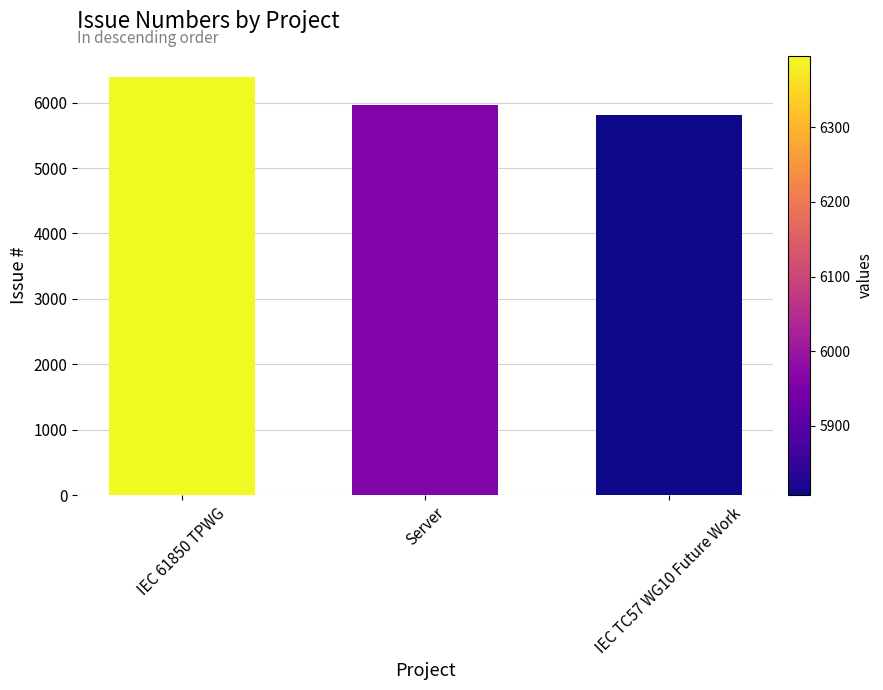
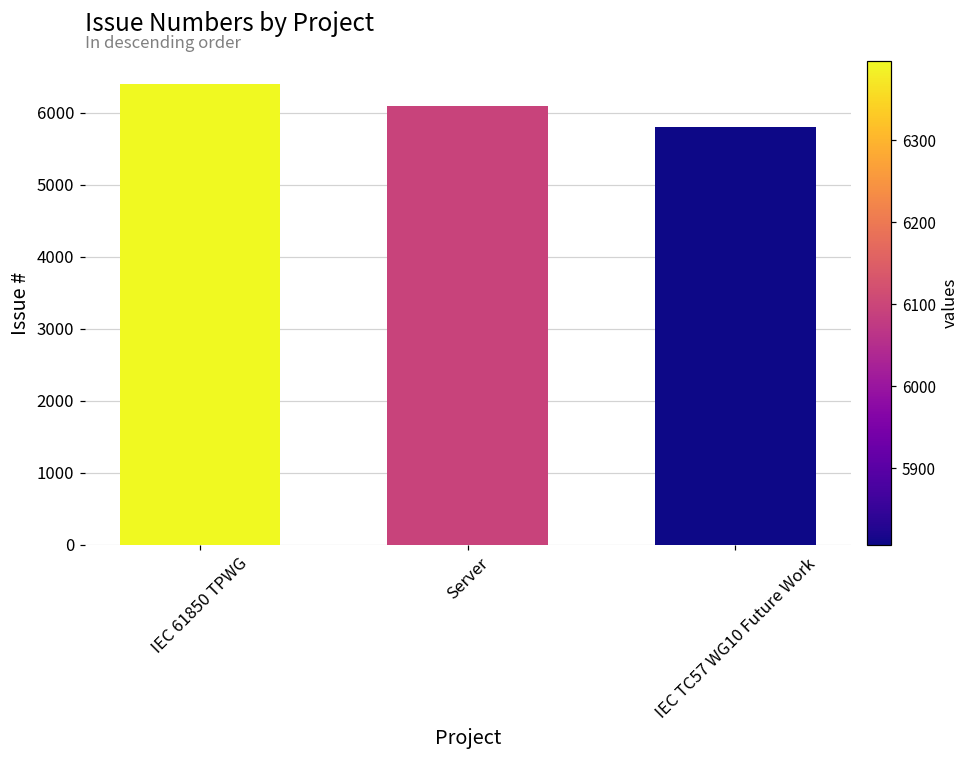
Server: 6000 -> 6100
